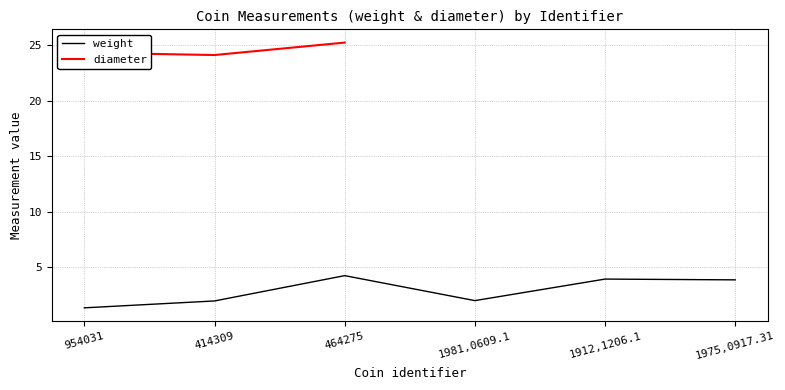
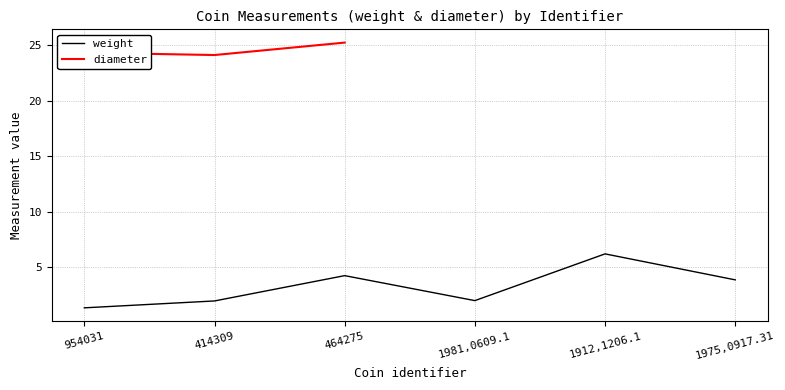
weight, 1912,1206.1: 3.9 -> 6.2
